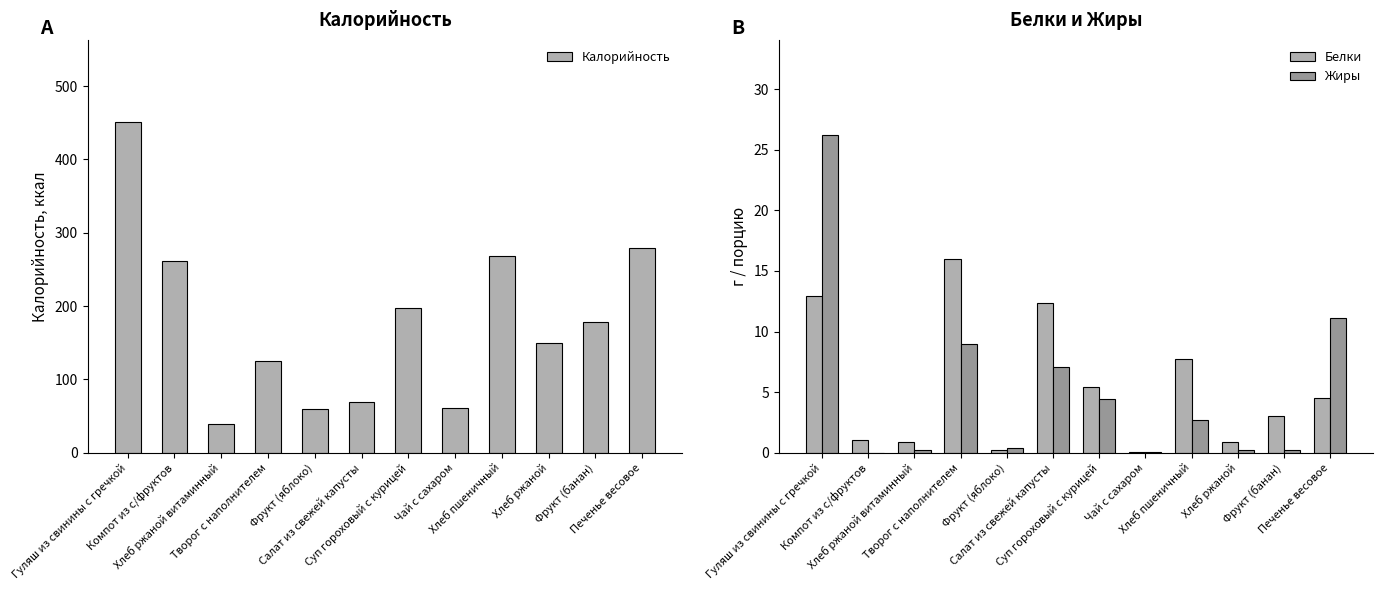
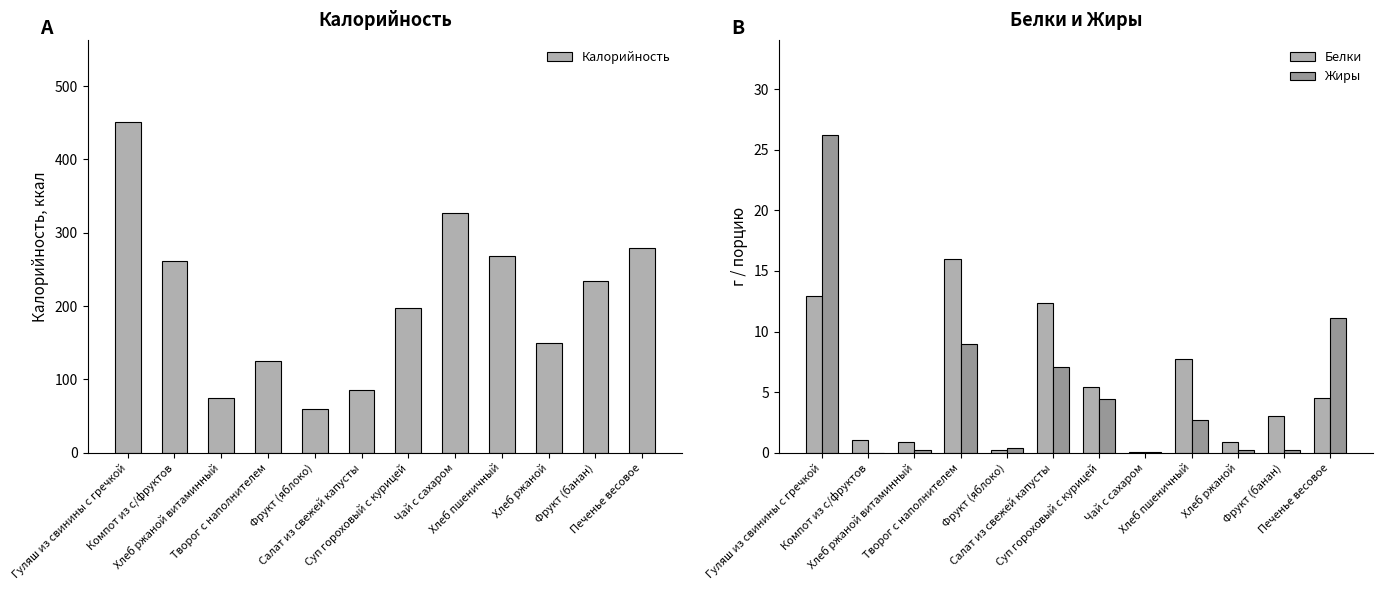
Калорийность, Хлеб ржаной витаминный: 40 -> 70
Калорийность, Салат из свежей капусты: 70 -> 90
Калорийность, Чай с сахаром: 60 -> 330
Калорийность, Фрукт (банан): 180 -> 230
